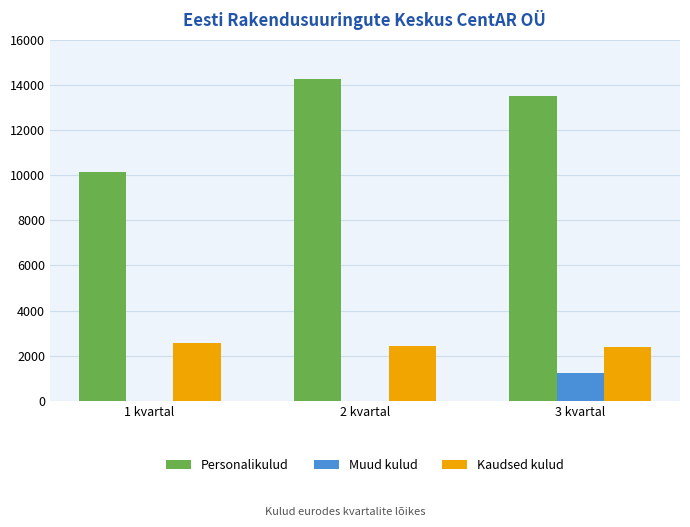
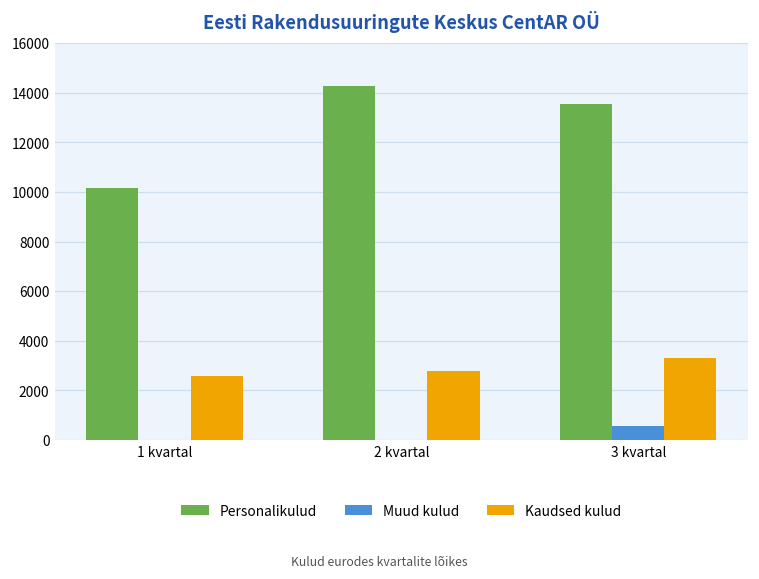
Kaudsed kulud, 2 kvartal: 2400 -> 2800
Muud kulud, 3 kvartal: 1300 -> 600
Kaudsed kulud, 3 kvartal: 2400 -> 3300
